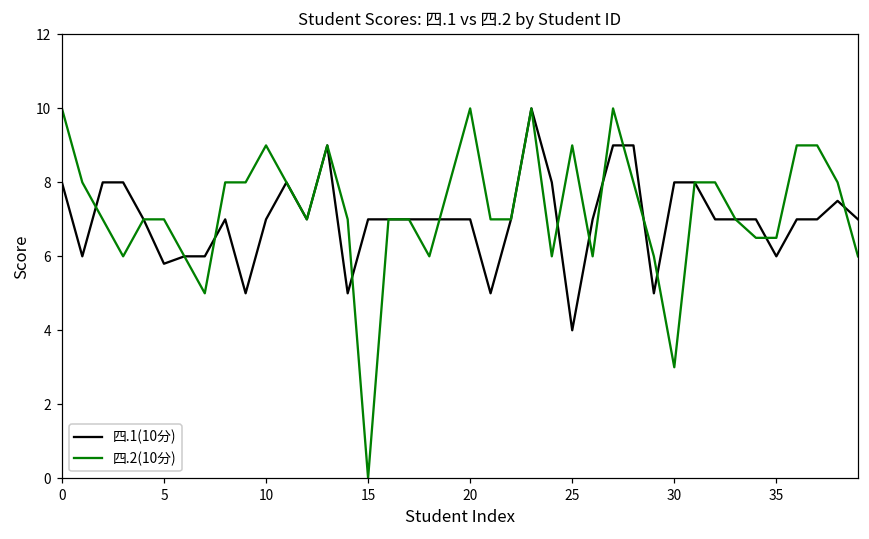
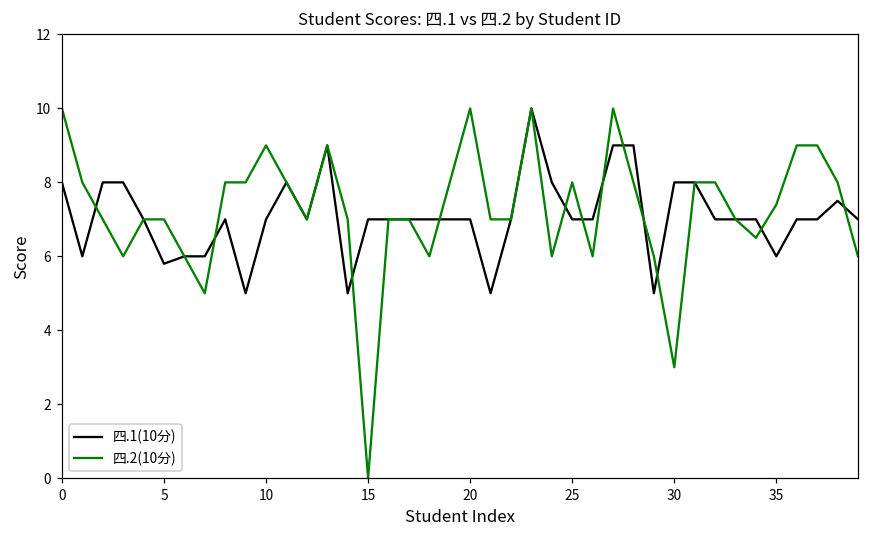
四.1(10分), 25: 4 -> 7
四.2(10分), 25: 9 -> 8
四.2(10分), 35: 6.5 -> 7.4
